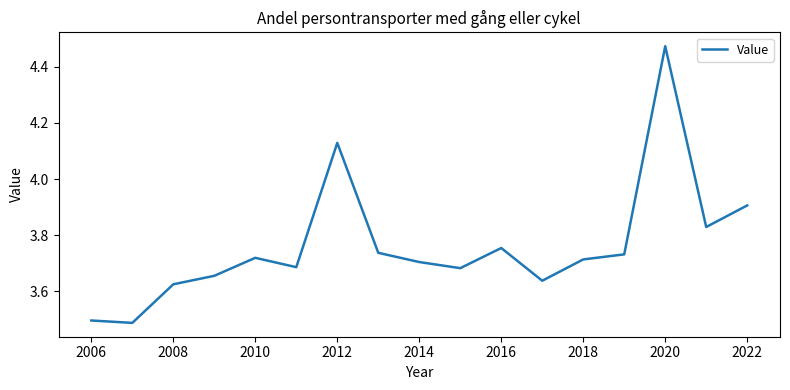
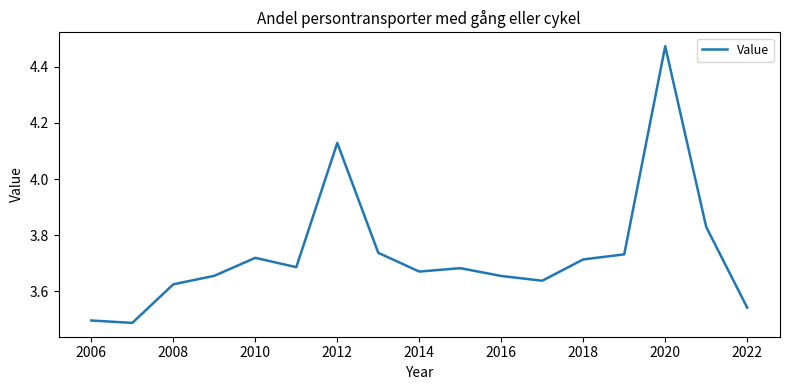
2014: 3.70 -> 3.67
2016: 3.75 -> 3.66
2022: 3.91 -> 3.54
